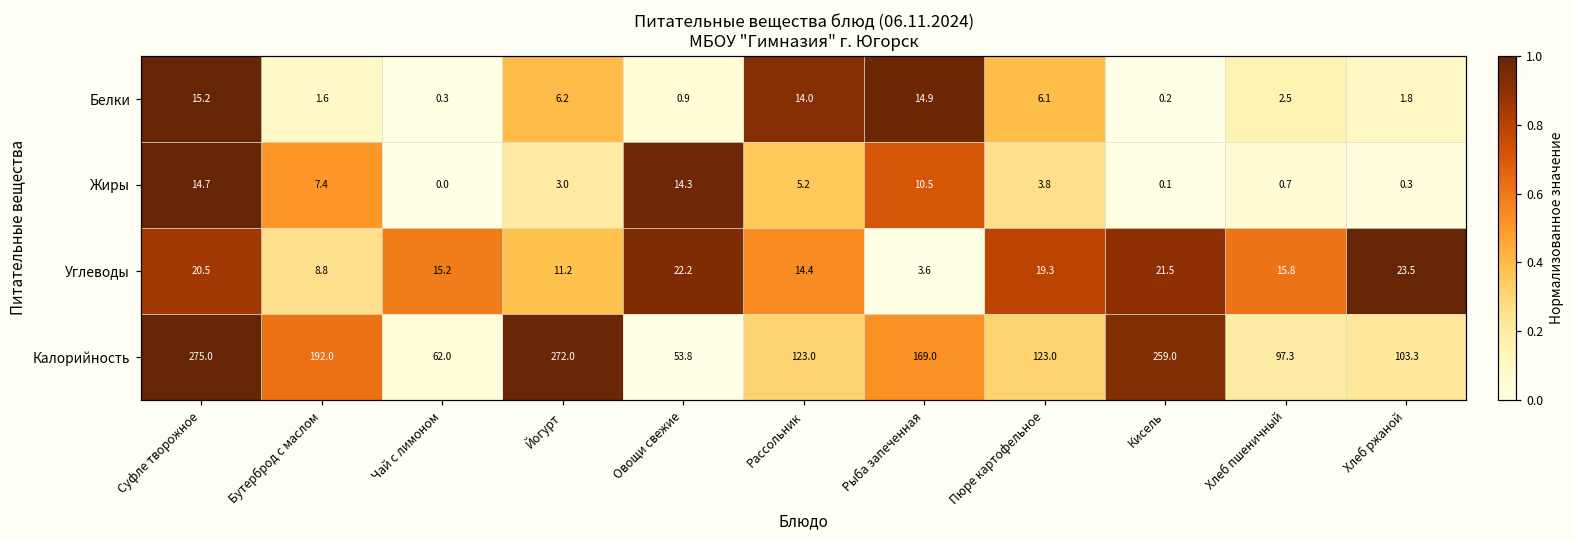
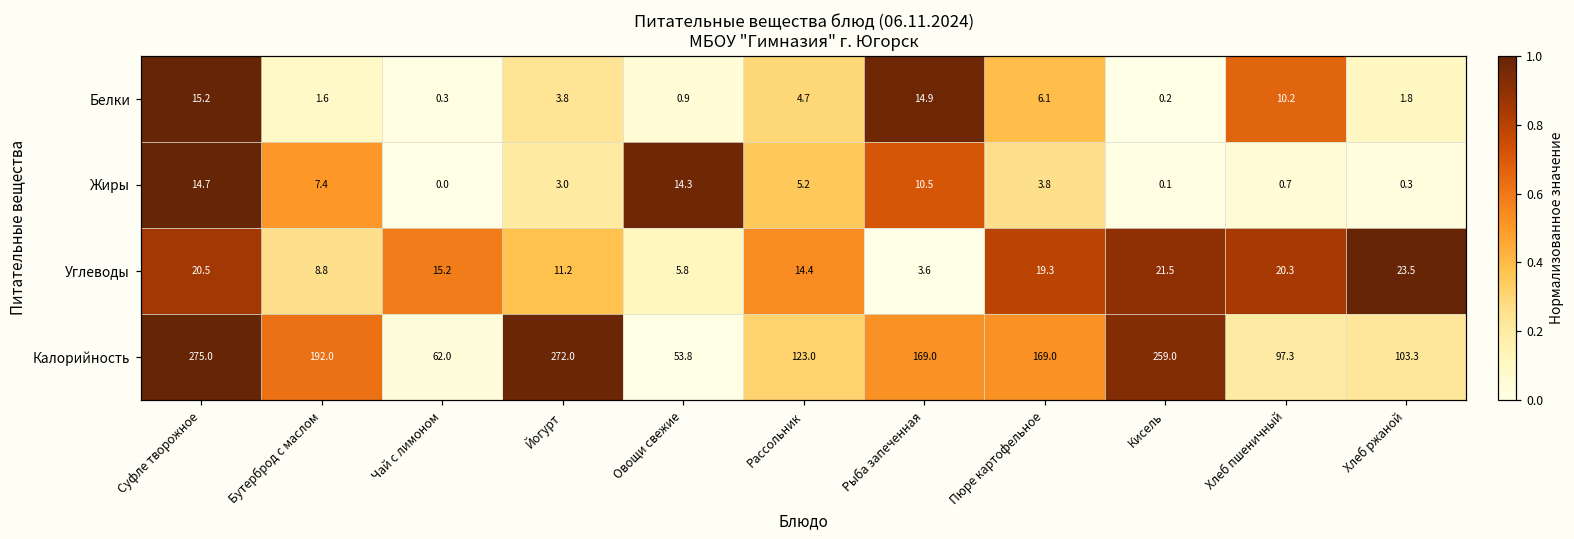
Белки, Йогурт: 6.2 -> 3.8
Белки, Рассольник: 14.0 -> 4.7
Белки, Хлеб пшеничный: 2.5 -> 10.2
Углеводы, Овощи свежие: 22.2 -> 5.8
Углеводы, Хлеб пшеничный: 15.8 -> 20.3
Калорийность, Пюре картофельное: 123.0 -> 169.0
